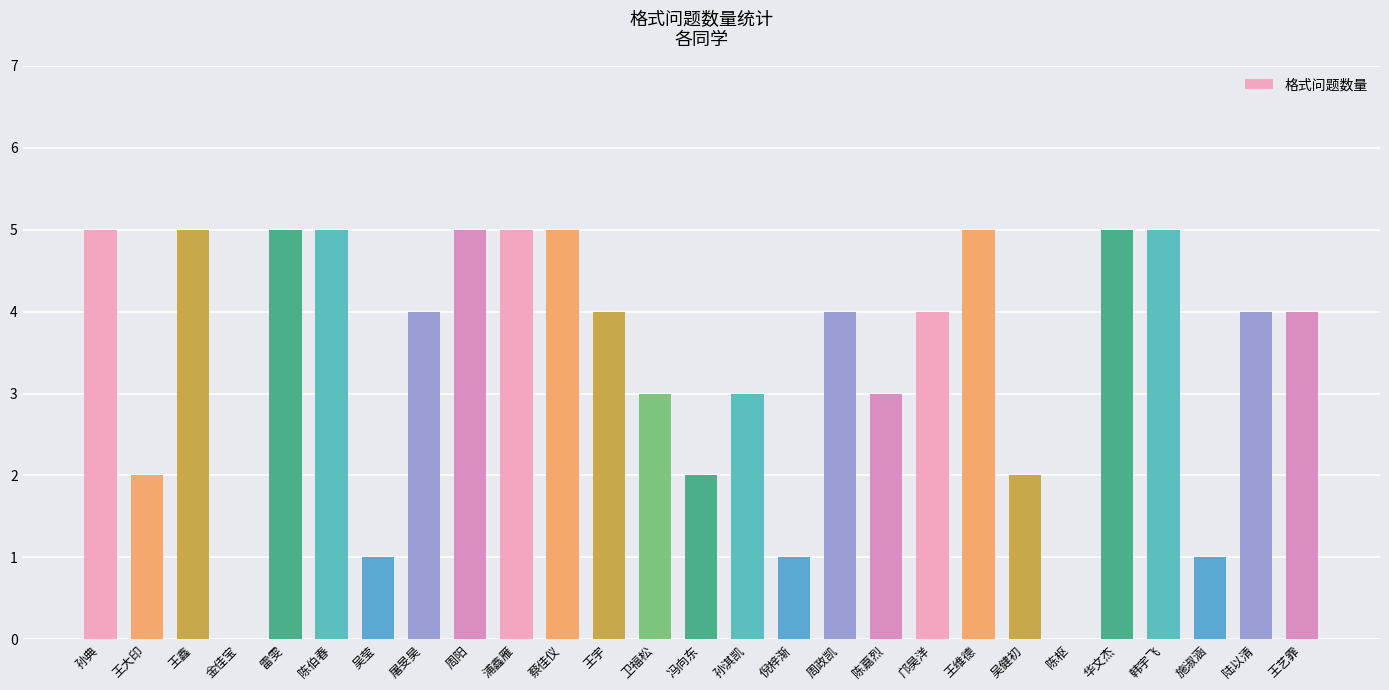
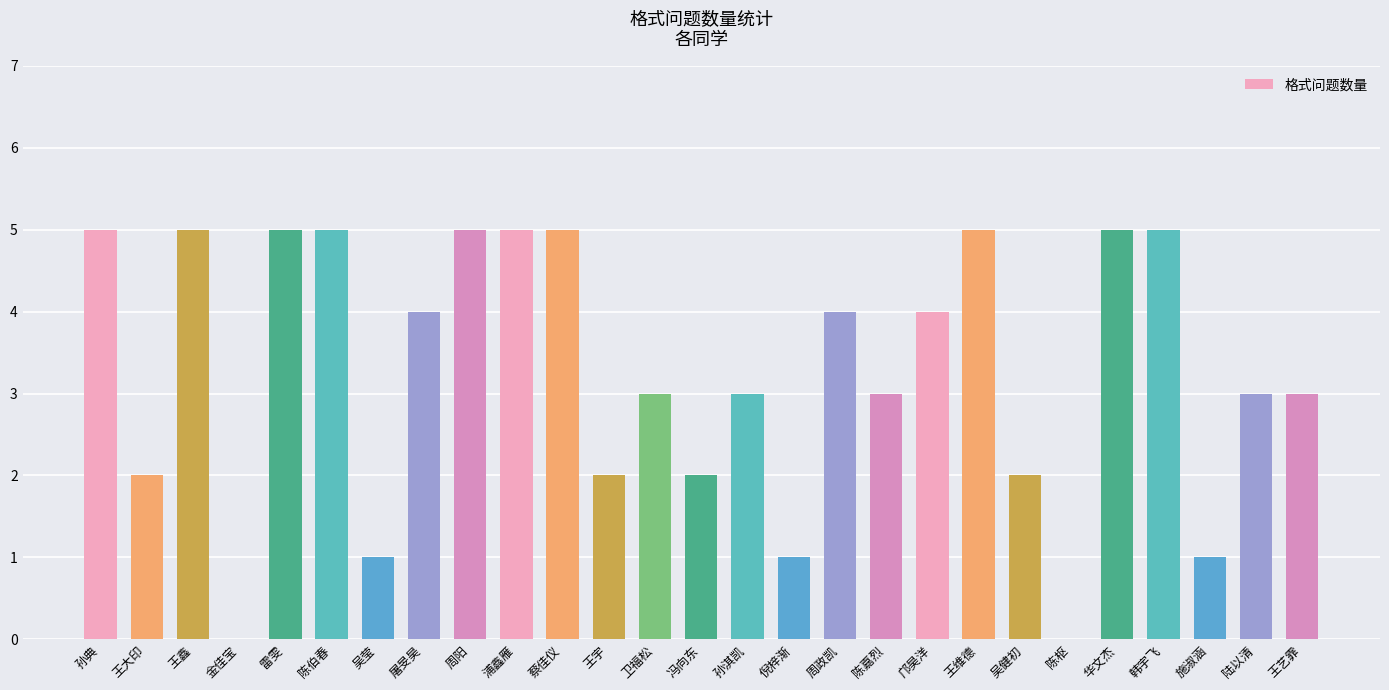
王宇: 4 -> 2
陆以清: 4 -> 3
王艺霏: 4 -> 3
